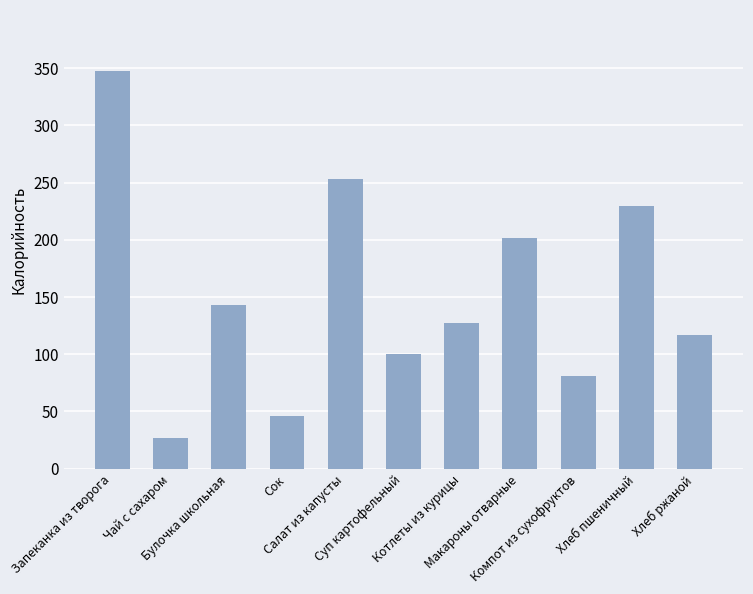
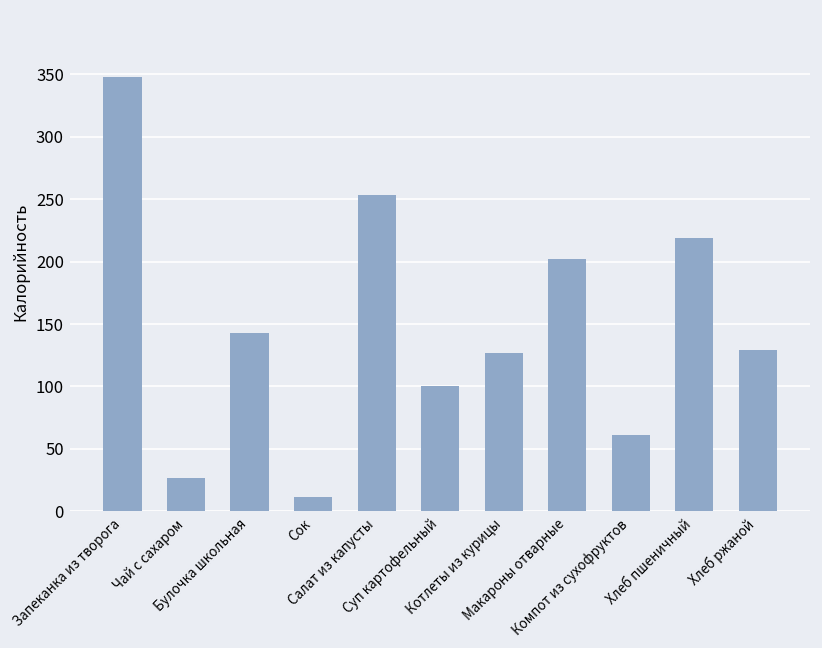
Сок: 46 -> 11
Компот из сухофруктов: 81 -> 61
Хлеб пшеничный: 230 -> 219
Хлеб ржаной: 117 -> 130
